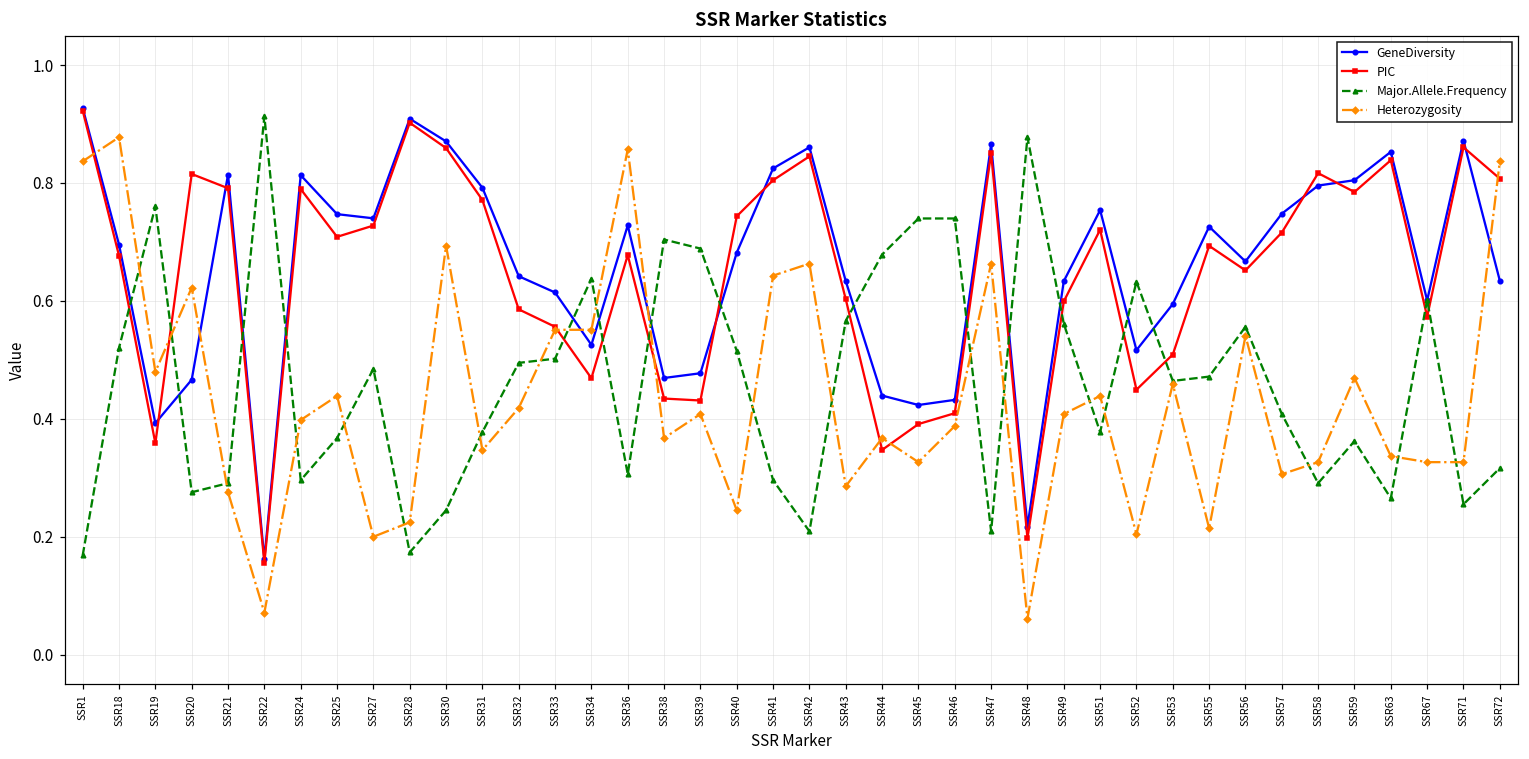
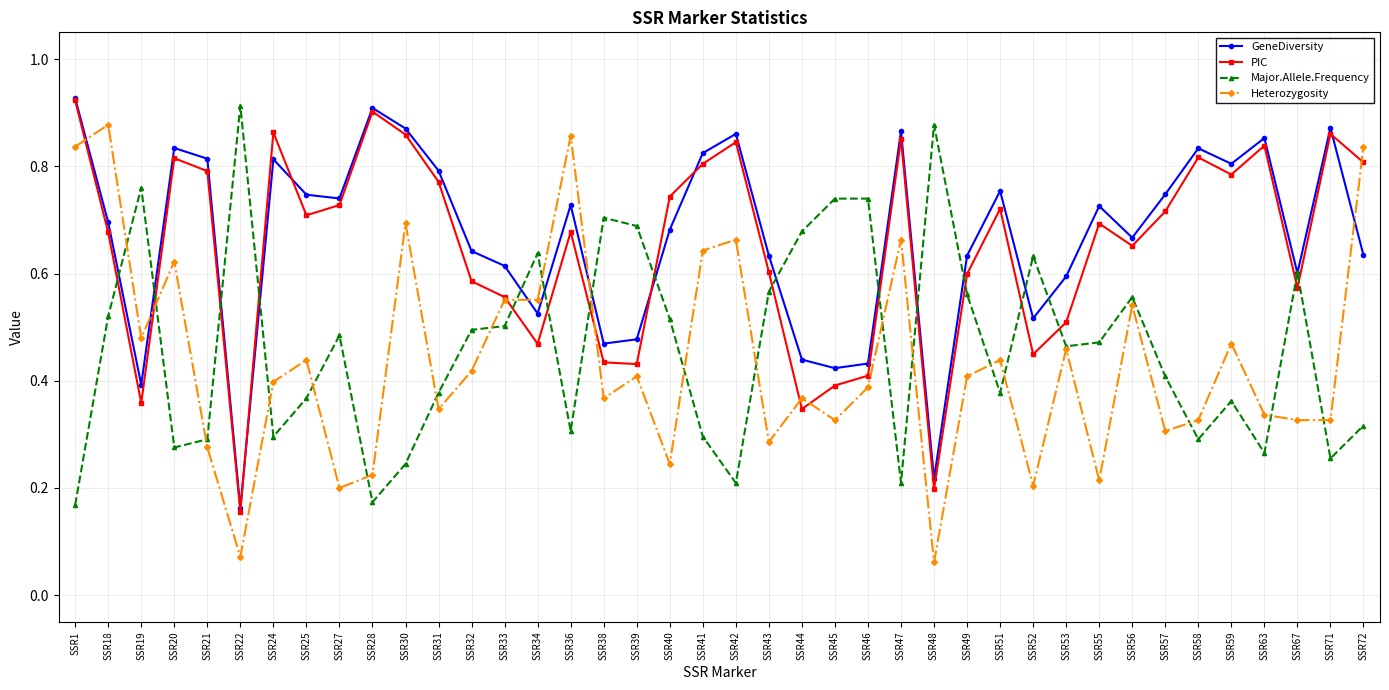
GeneDiversity, SSR20: 0.47 -> 0.83
PIC, SSR24: 0.79 -> 0.86
GeneDiversity, SSR58: 0.80 -> 0.83
